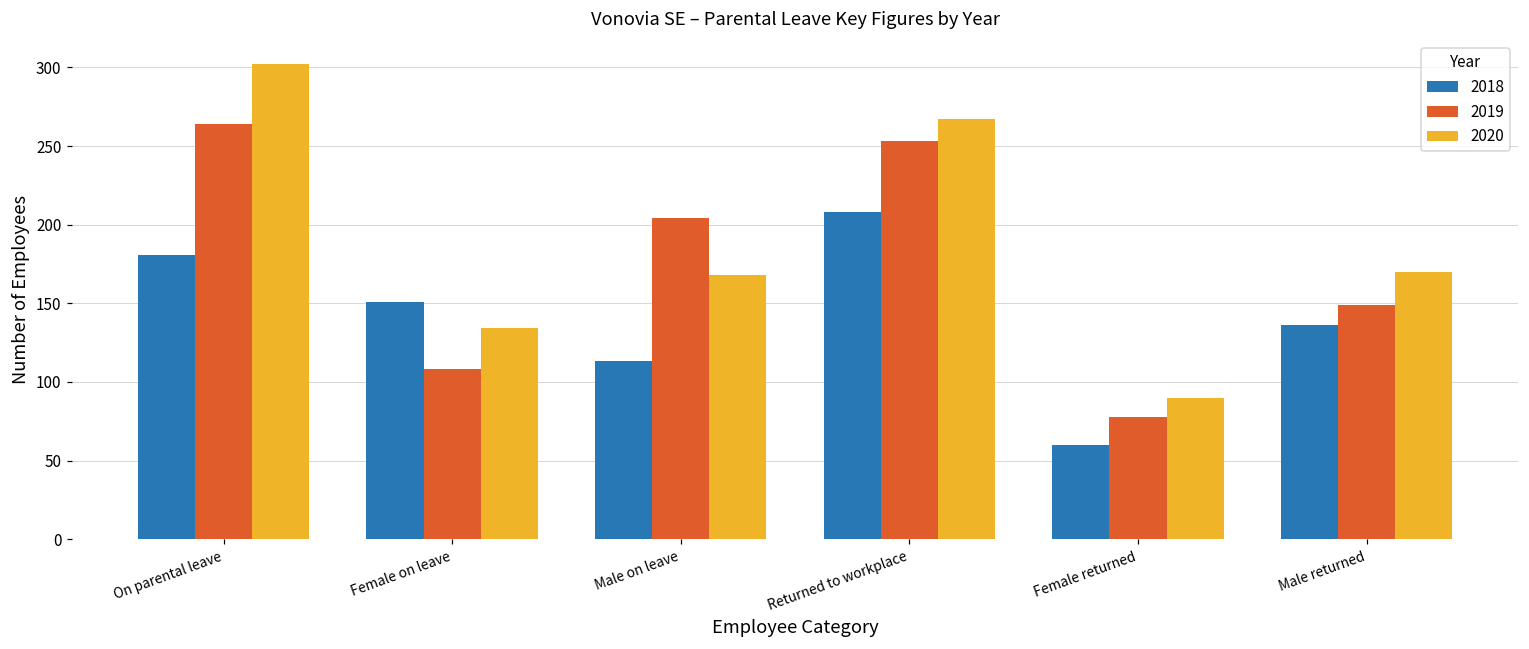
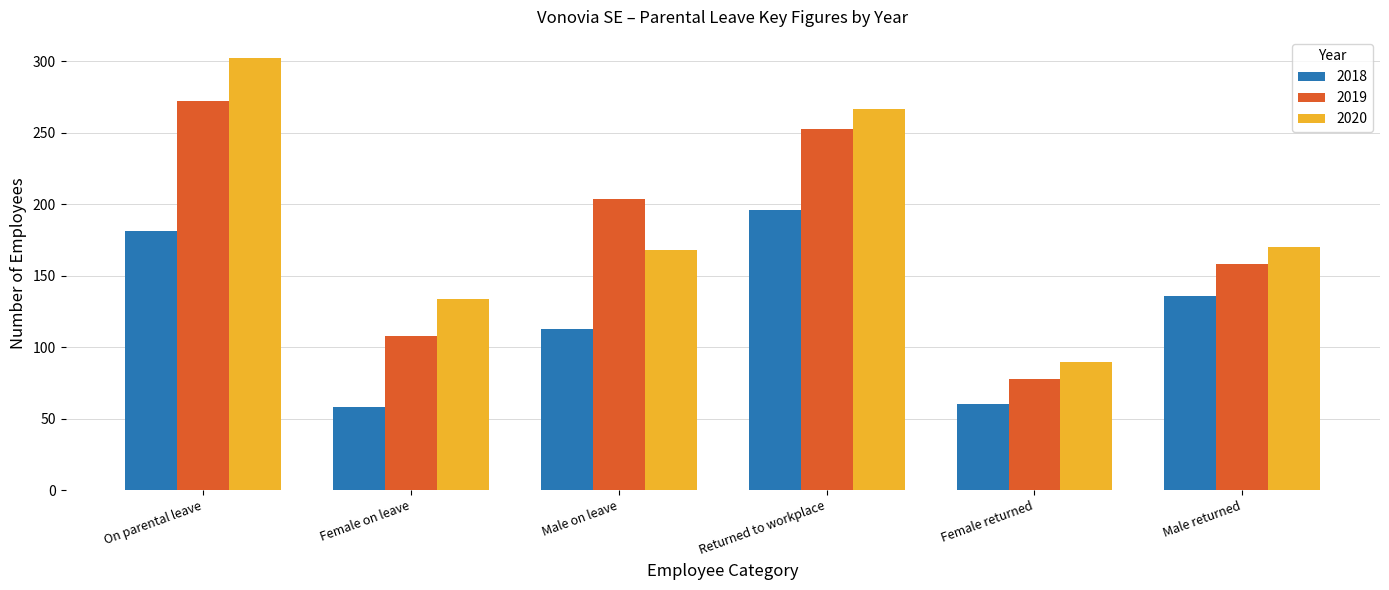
2019, On parental leave: 264 -> 272
2018, Female on leave: 151 -> 58
2018, Returned to workplace: 208 -> 196
2019, Male returned: 149 -> 158
